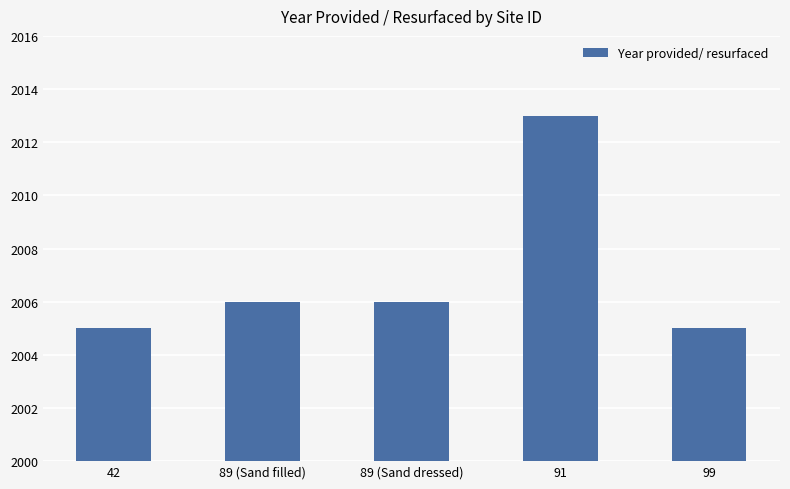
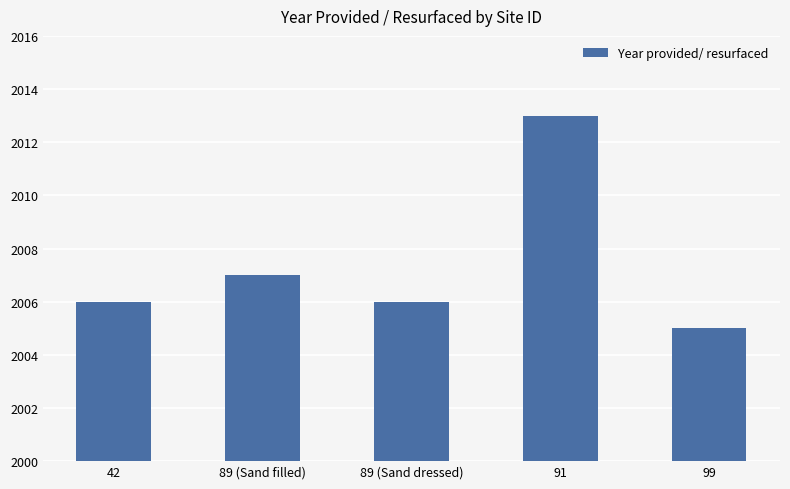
42: 2005 -> 2006
89 (Sand filled): 2006 -> 2007
